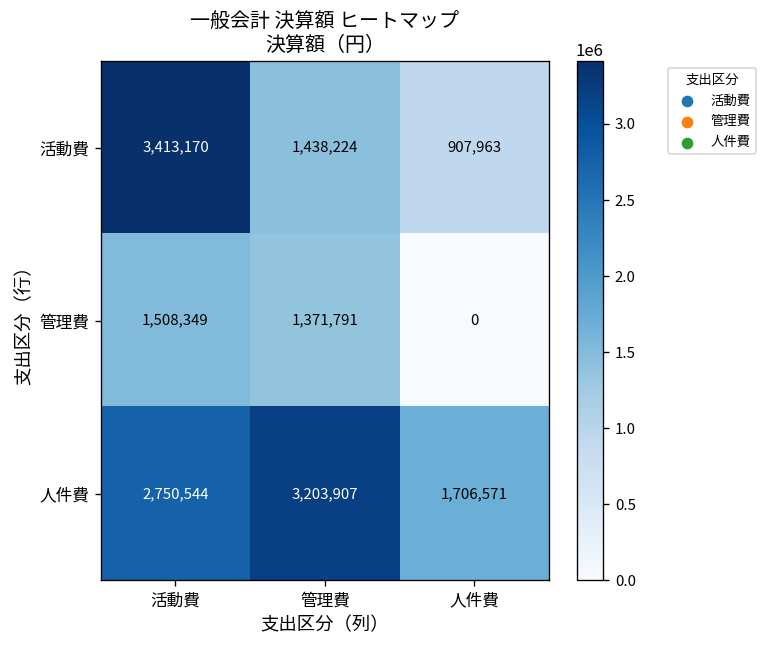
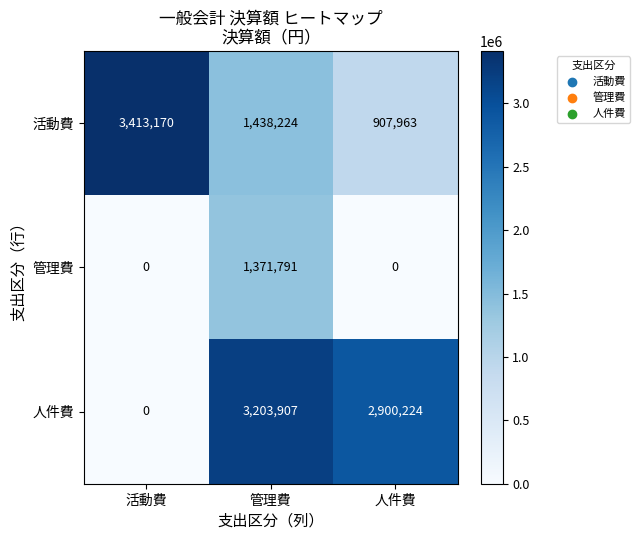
管理費, 活動費: 1,508,349 -> 0
人件費, 活動費: 2,750,544 -> 0
人件費, 人件費: 1,706,571 -> 2,900,224
